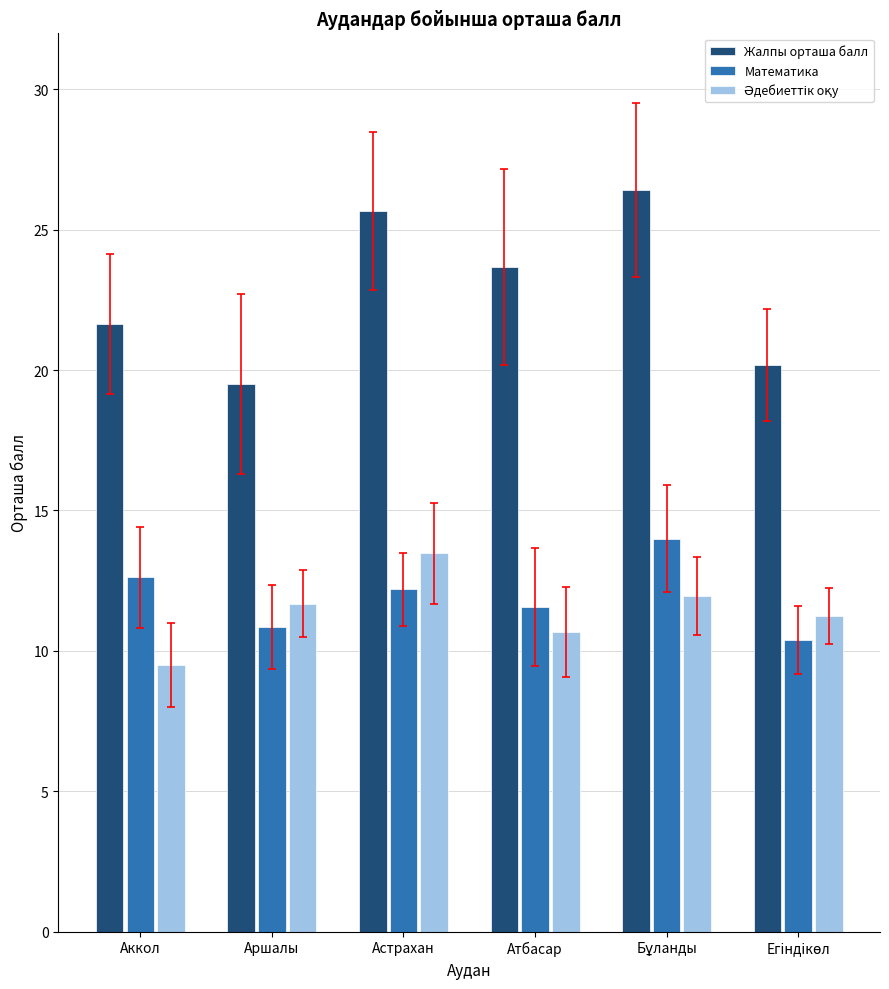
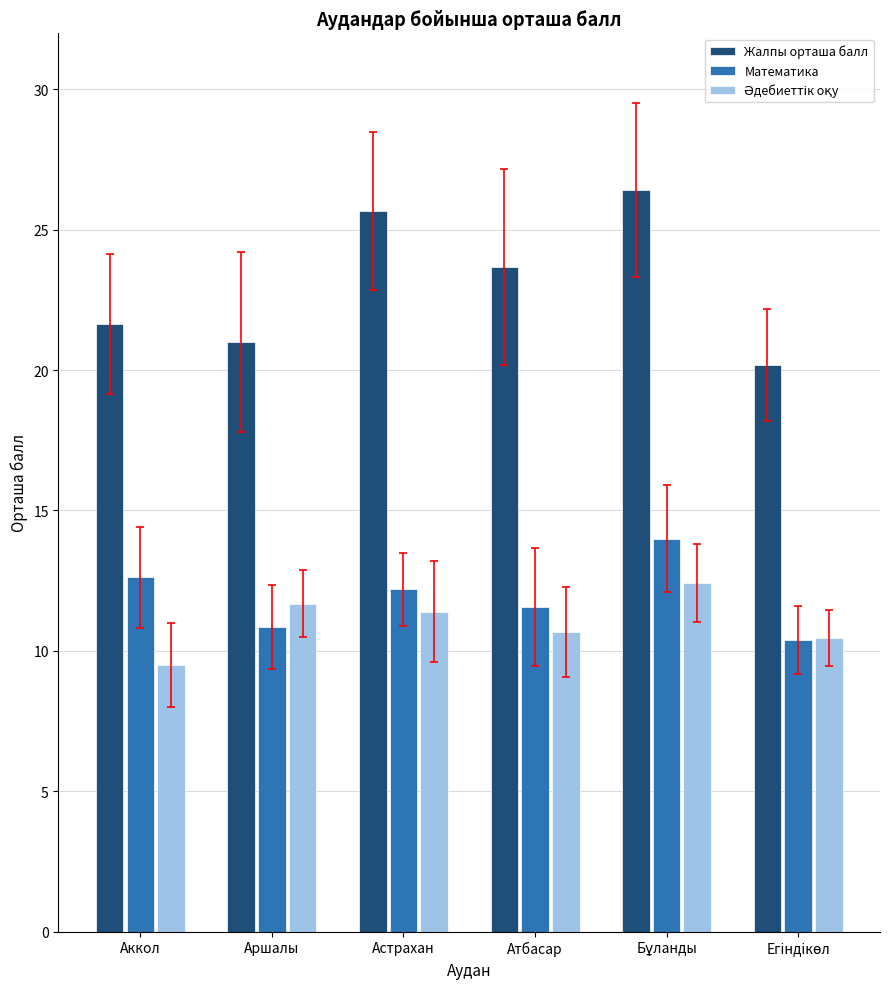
Жалпы орташа балл, Аршалы: 19.5 -> 21.0
Әдебиеттік оқу, Астрахан: 13.5 -> 11.4
Әдебиеттік оқу, Бұланды: 12.0 -> 12.4
Әдебиеттік оқу, Егіндікөл: 11.2 -> 10.5
